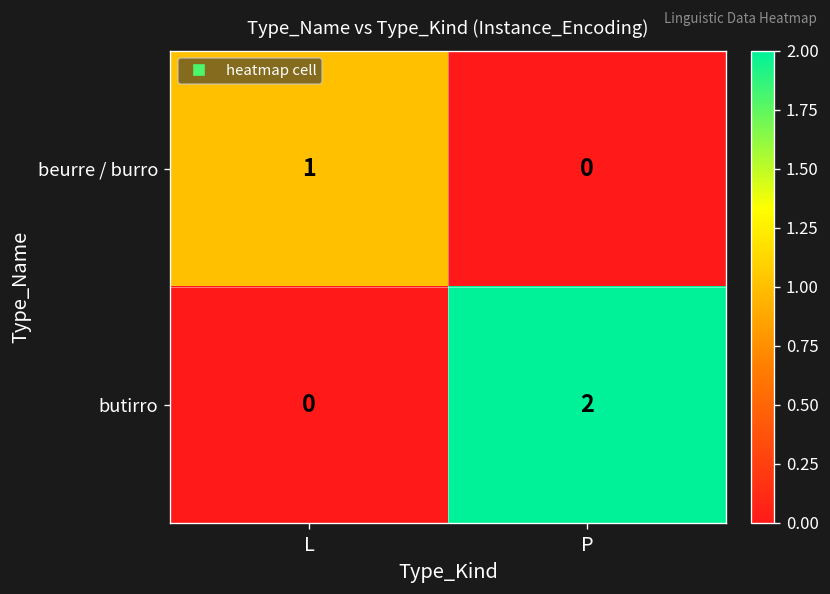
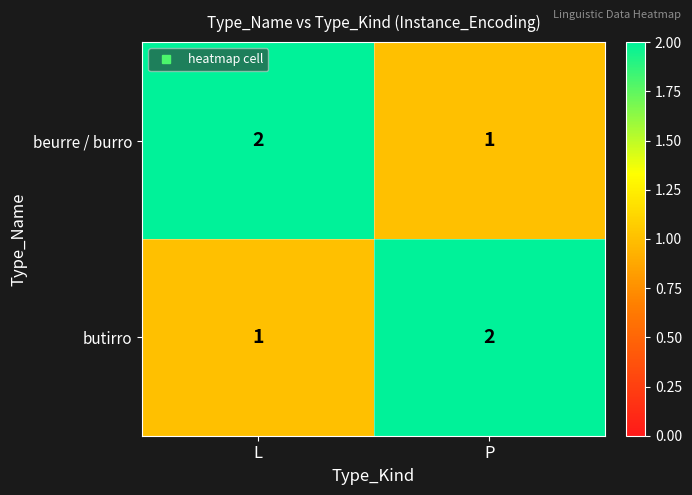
beurre / burro, L: 1 -> 2
beurre / burro, P: 0 -> 1
butirro, L: 0 -> 1
